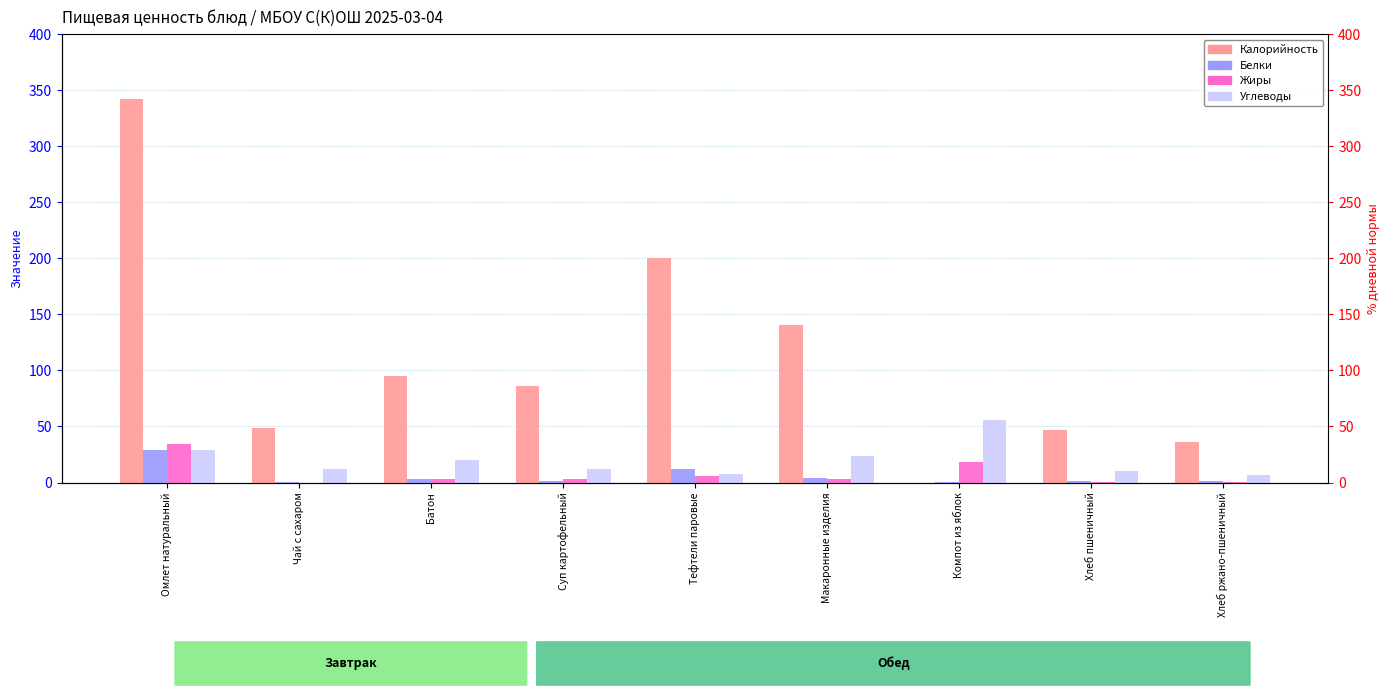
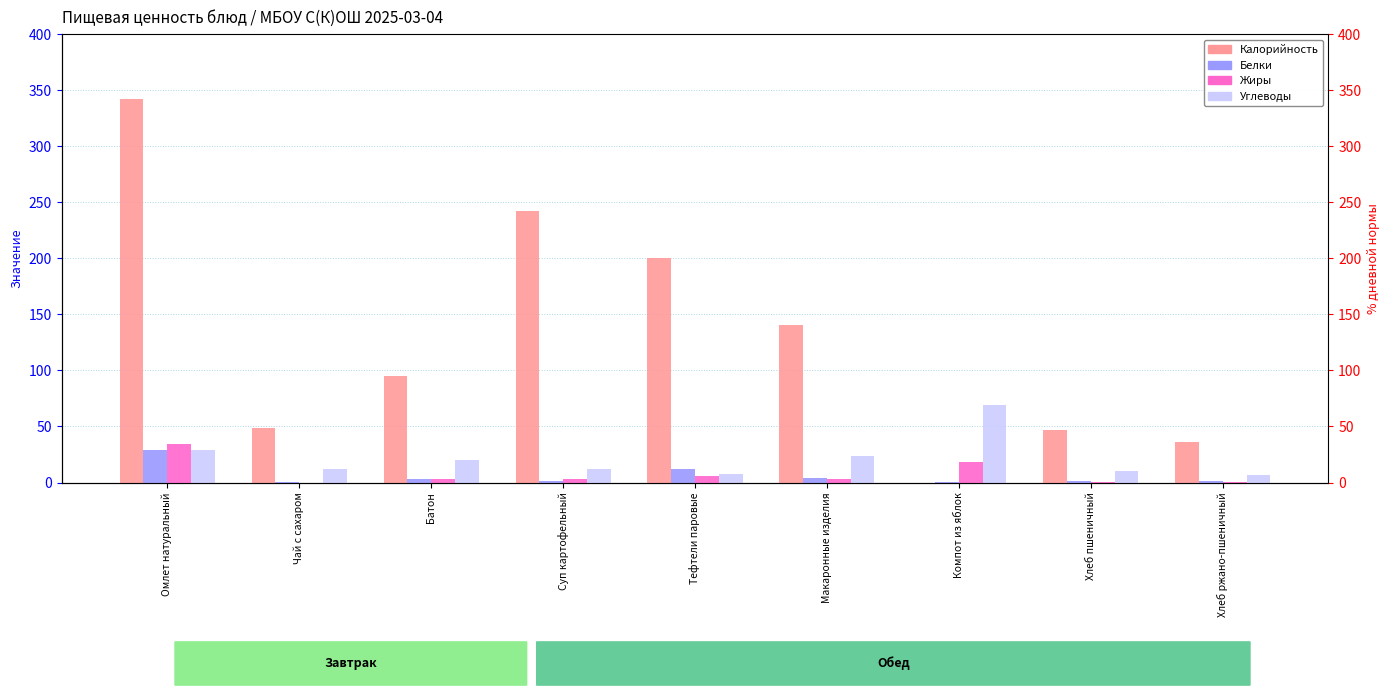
Калорийность, Суп картофельный: 86 -> 243
Углеводы, Компот из яблок: 56 -> 70
